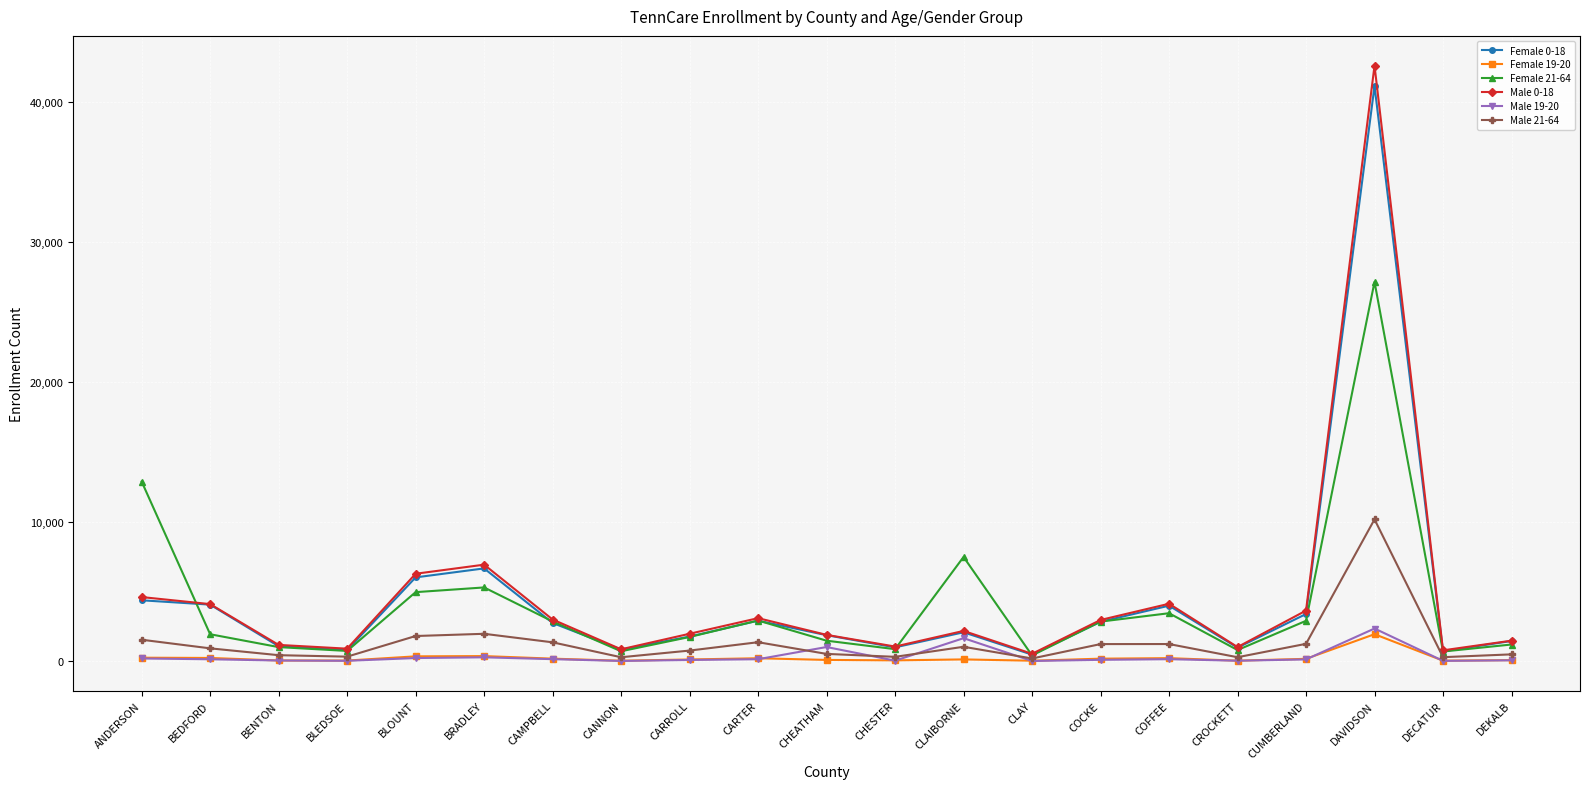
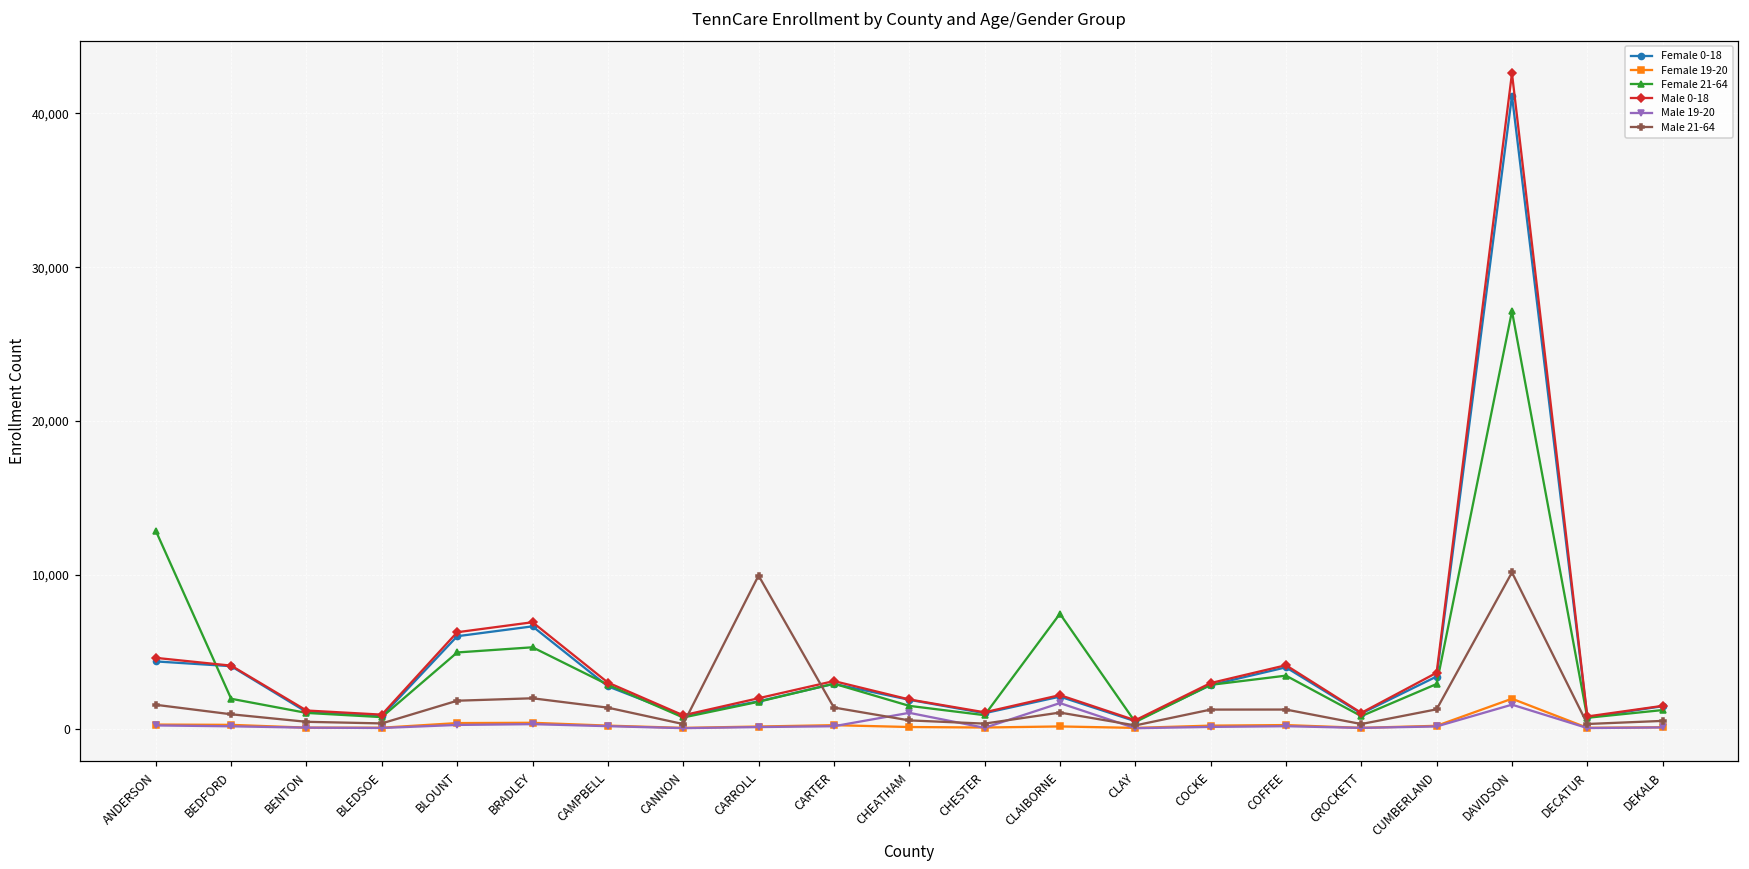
Male 21-64, CARROLL: 800 -> 9,900
Male 19-20, DAVIDSON: 2,300 -> 1,600
